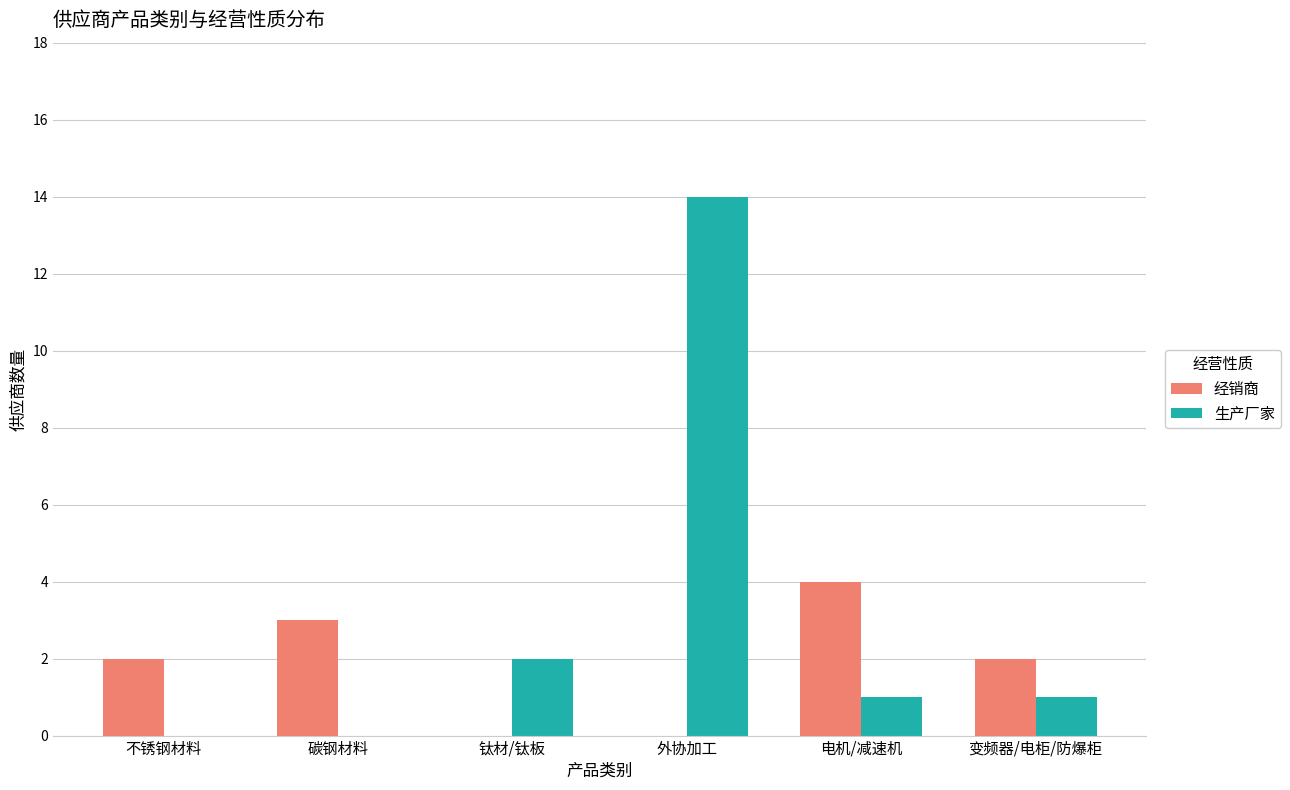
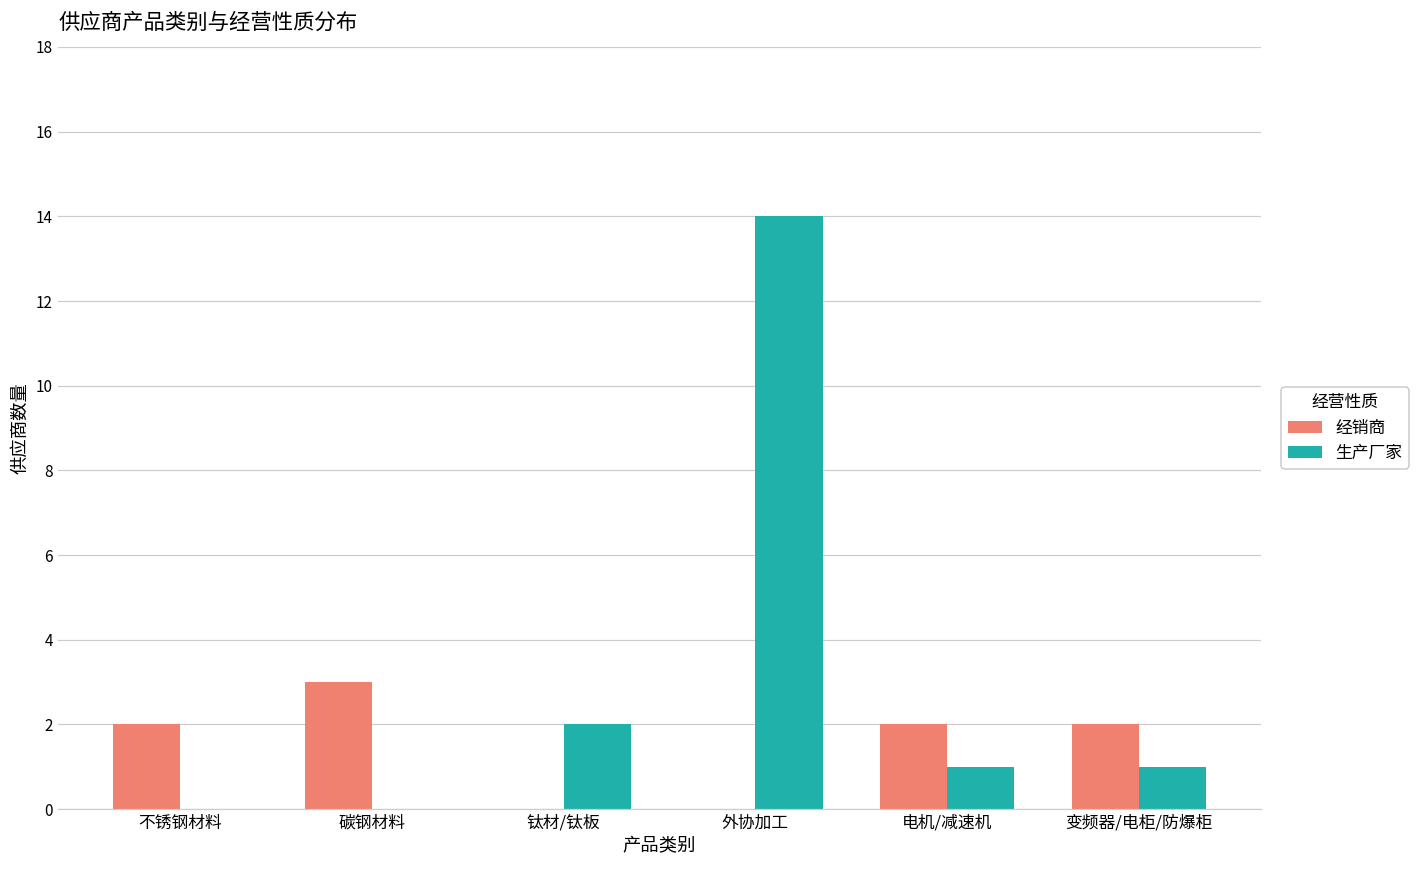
经销商, 电机/减速机: 4 -> 2
